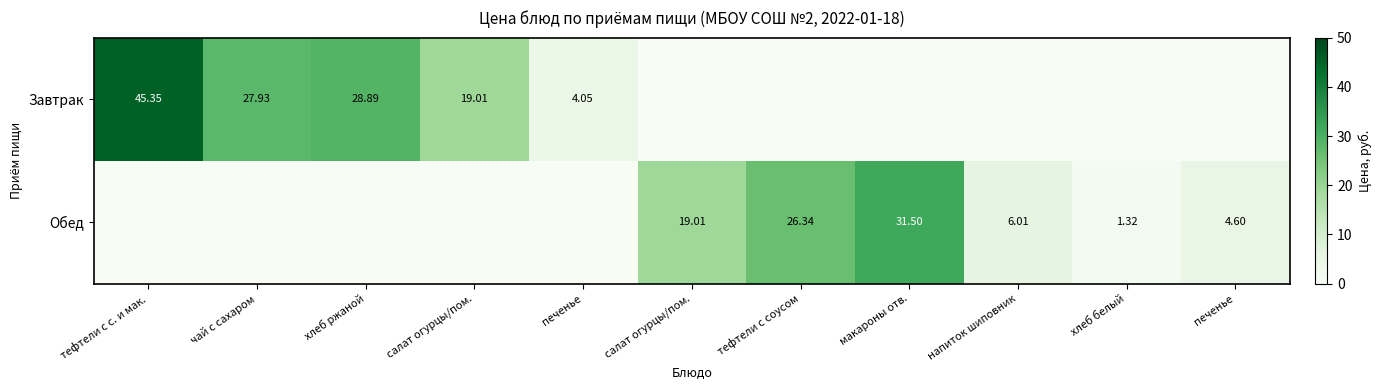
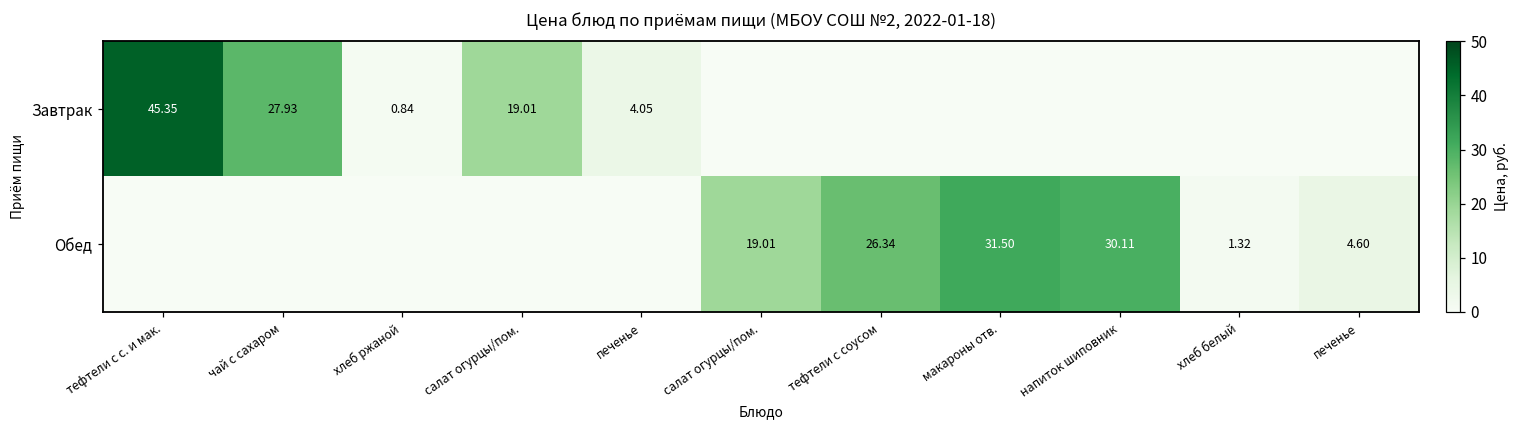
Завтрак, хлеб ржаной: 28.89 -> 0.84
Обед, напиток шиповник: 6.01 -> 30.11
